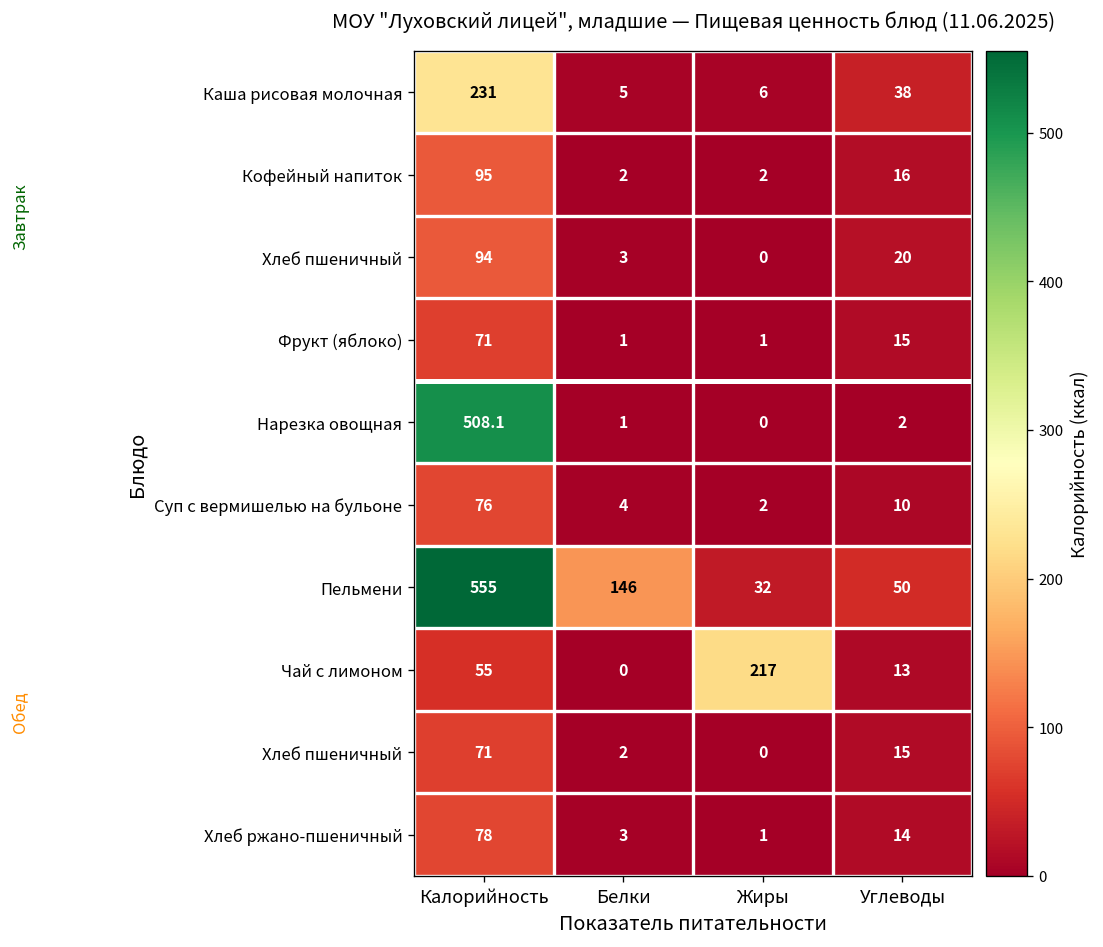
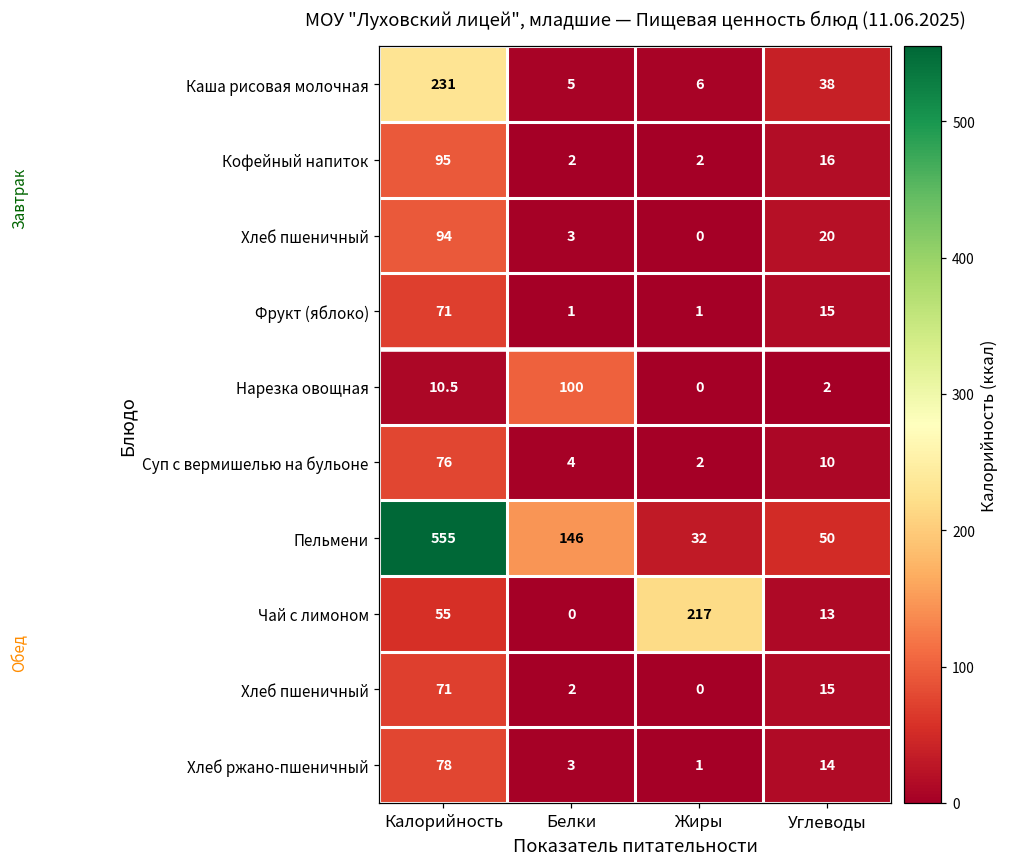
Нарезка овощная, Калорийность: 508.1 -> 10.5
Нарезка овощная, Белки: 1 -> 100
